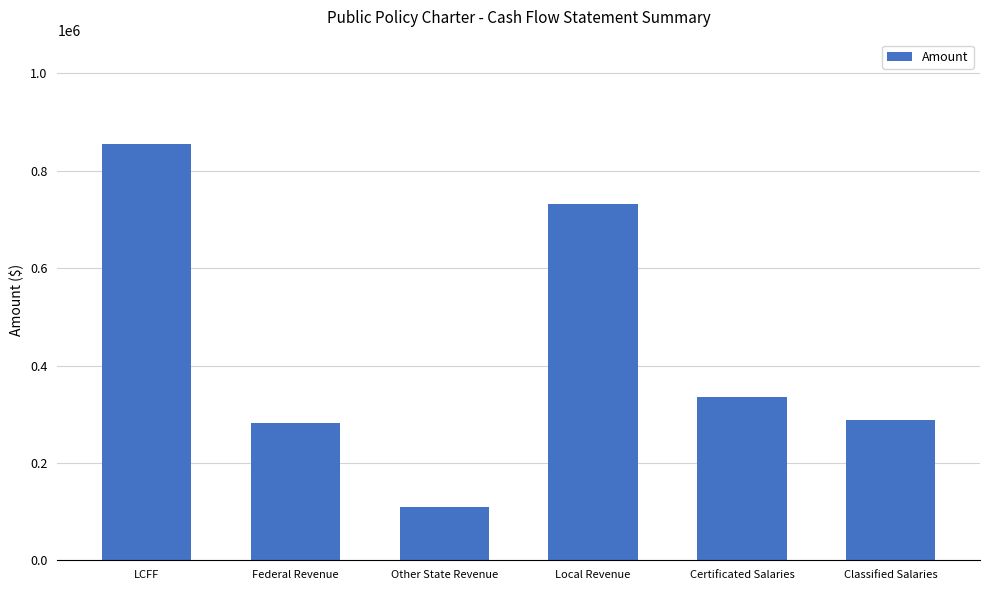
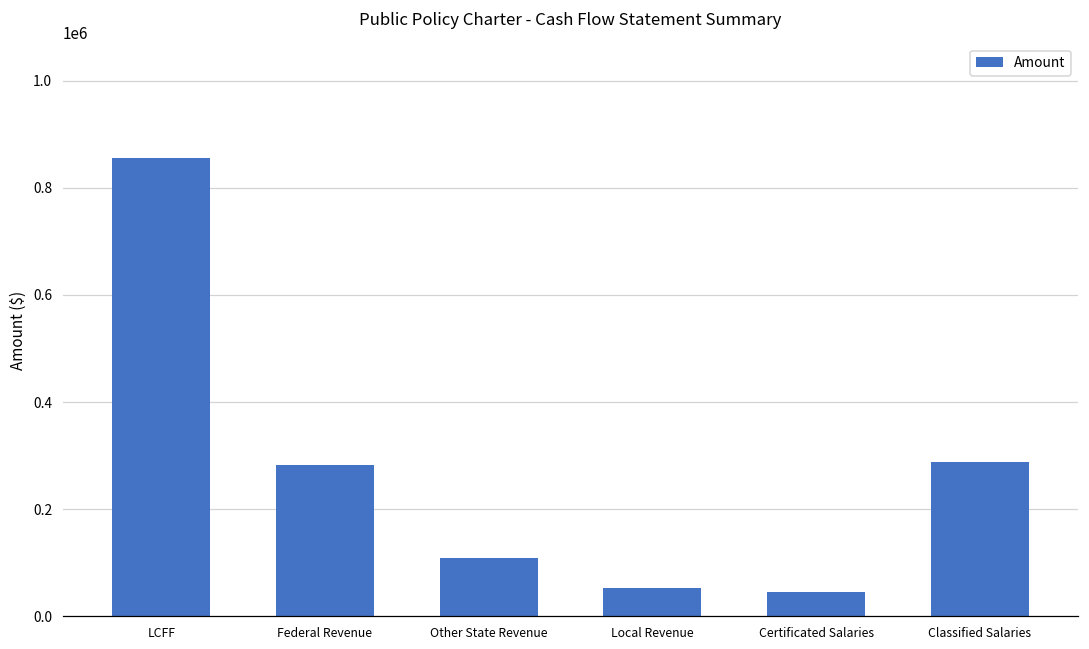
Local Revenue: 730000 -> 50000
Certificated Salaries: 330000 -> 50000
